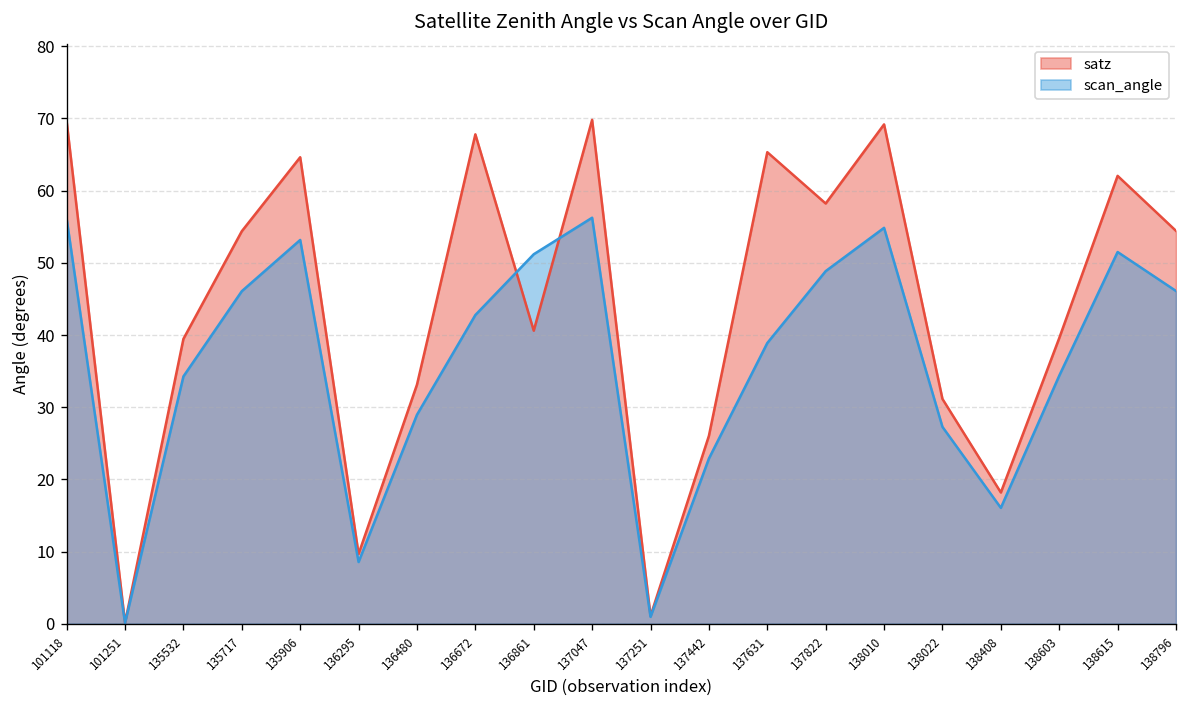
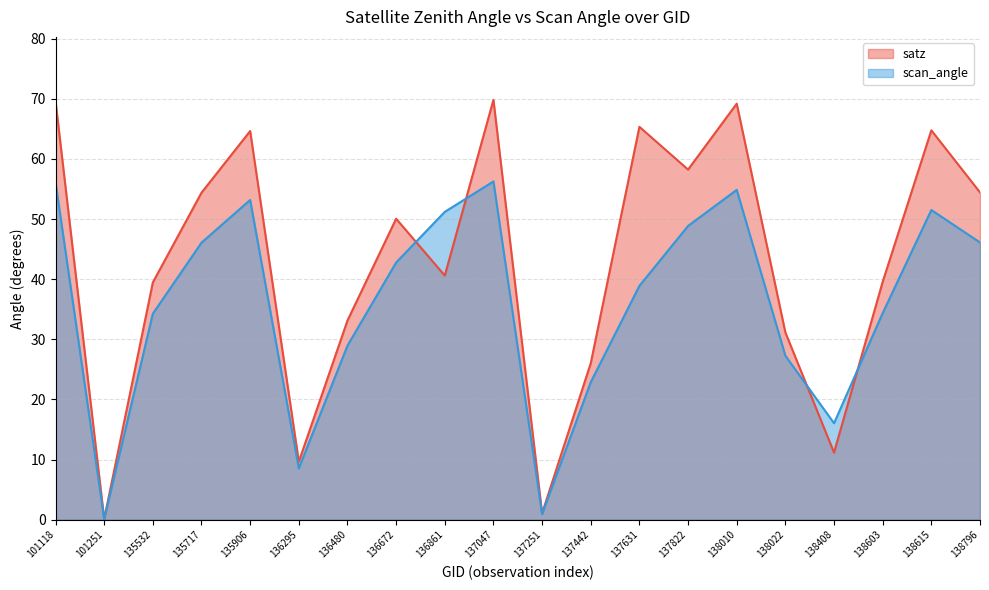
satz, 136672: 68 -> 50
satz, 138408: 18 -> 11
satz, 138615: 62 -> 65
